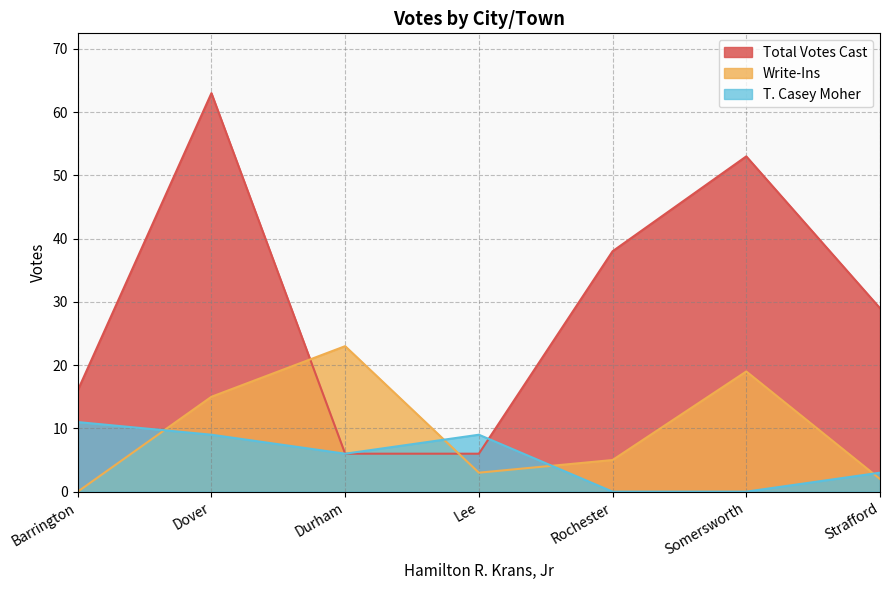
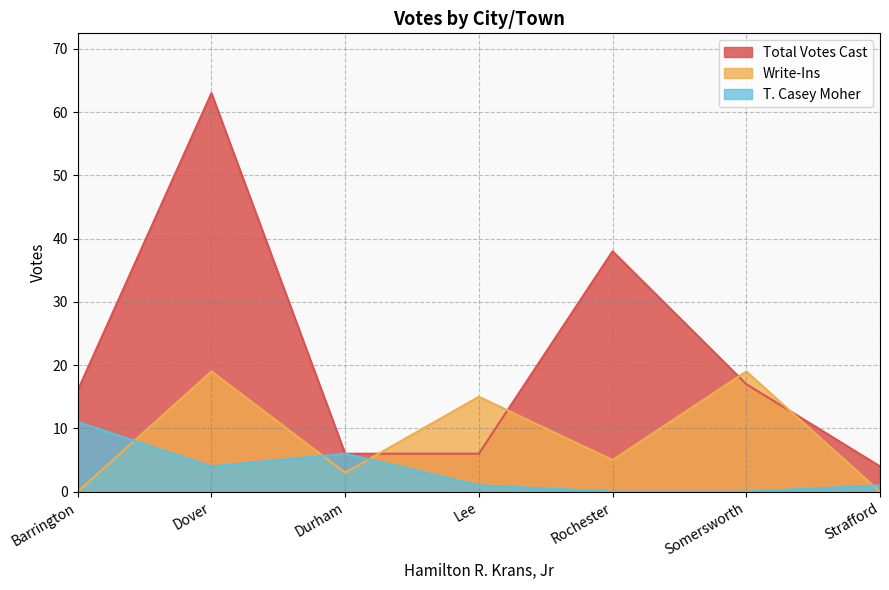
Write-Ins, Dover: 15 -> 19
T. Casey Moher, Dover: 9 -> 4
Write-Ins, Durham: 23 -> 3
Write-Ins, Lee: 3 -> 15
T. Casey Moher, Lee: 9 -> 1
Total Votes Cast, Somersworth: 53 -> 17
Total Votes Cast, Strafford: 29 -> 4
Write-Ins, Strafford: 2 -> 0
T. Casey Moher, Strafford: 3 -> 1
